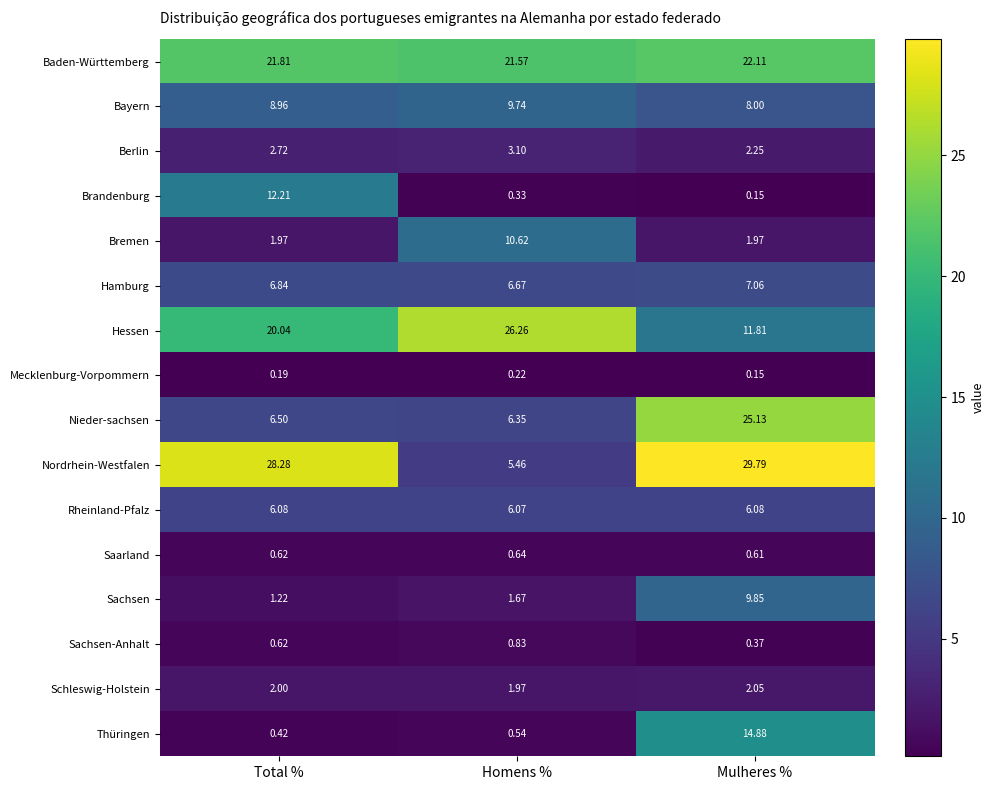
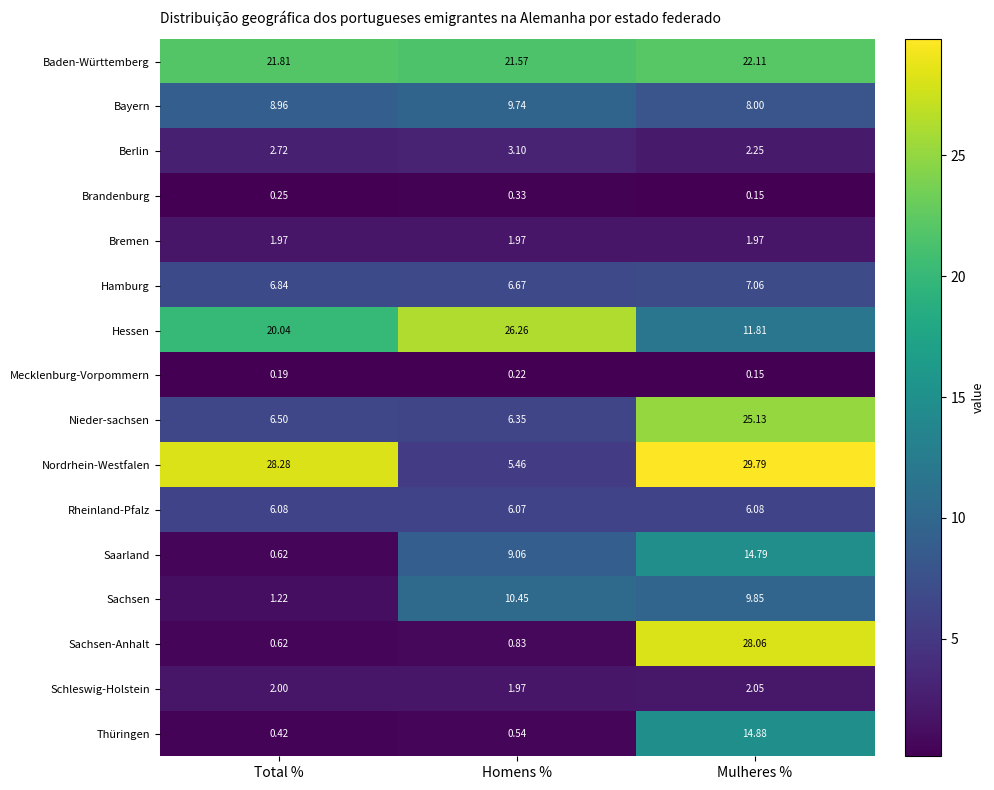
Brandenburg, Total %: 12.21 -> 0.25
Bremen, Homens %: 10.62 -> 1.97
Saarland, Homens %: 0.64 -> 9.06
Saarland, Mulheres %: 0.61 -> 14.79
Sachsen, Homens %: 1.67 -> 10.45
Sachsen-Anhalt, Mulheres %: 0.37 -> 28.06
